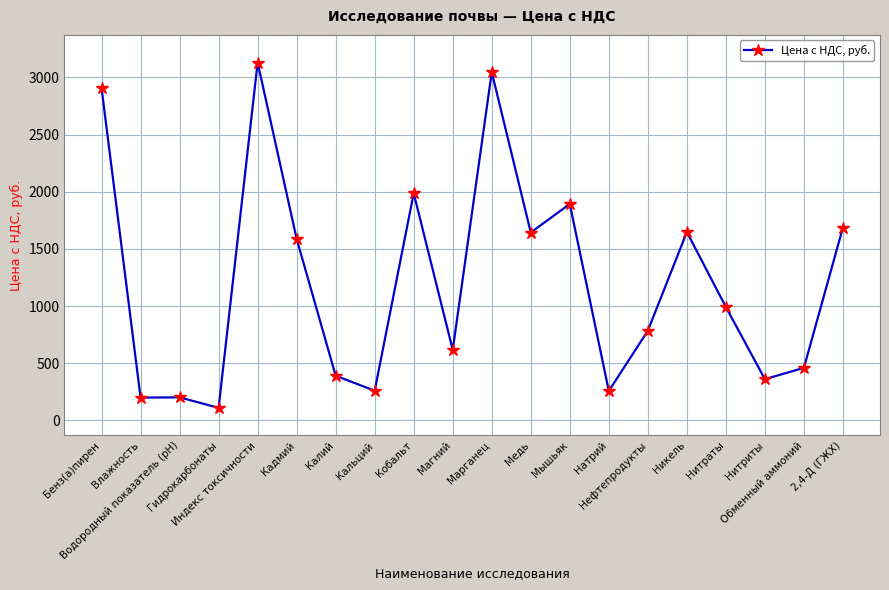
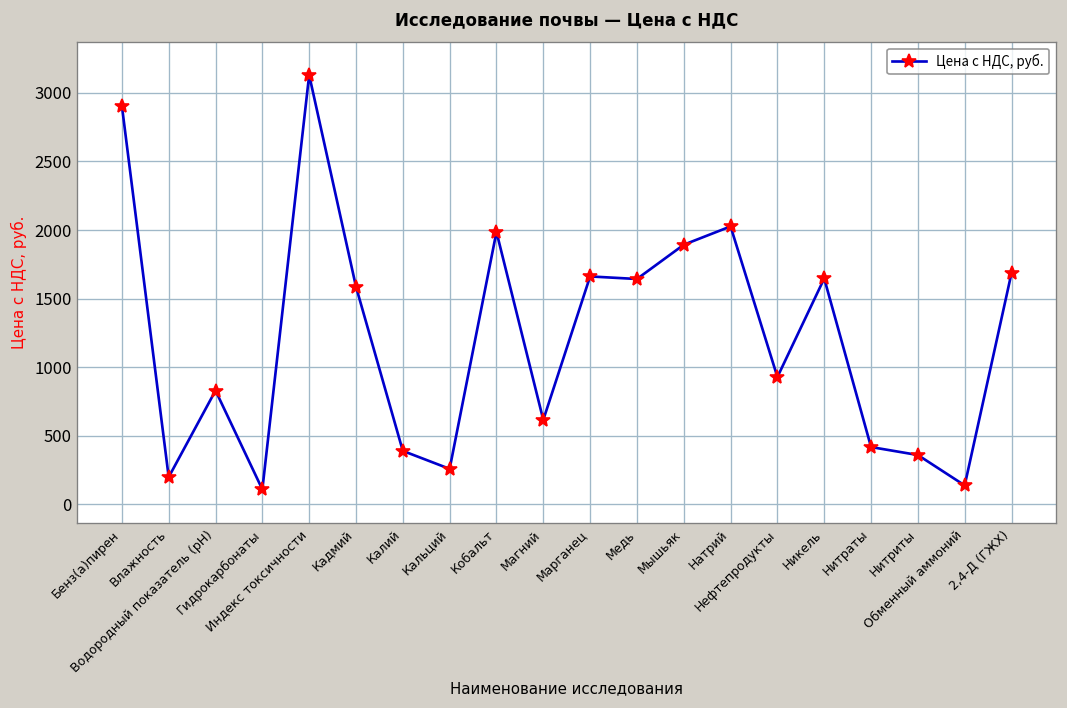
Водородный показатель (рН): 200 -> 830
Марганец: 3050 -> 1660
Натрий: 260 -> 2030
Нефтепродукты: 780 -> 930
Нитраты: 990 -> 420
Обменный аммоний: 460 -> 140
